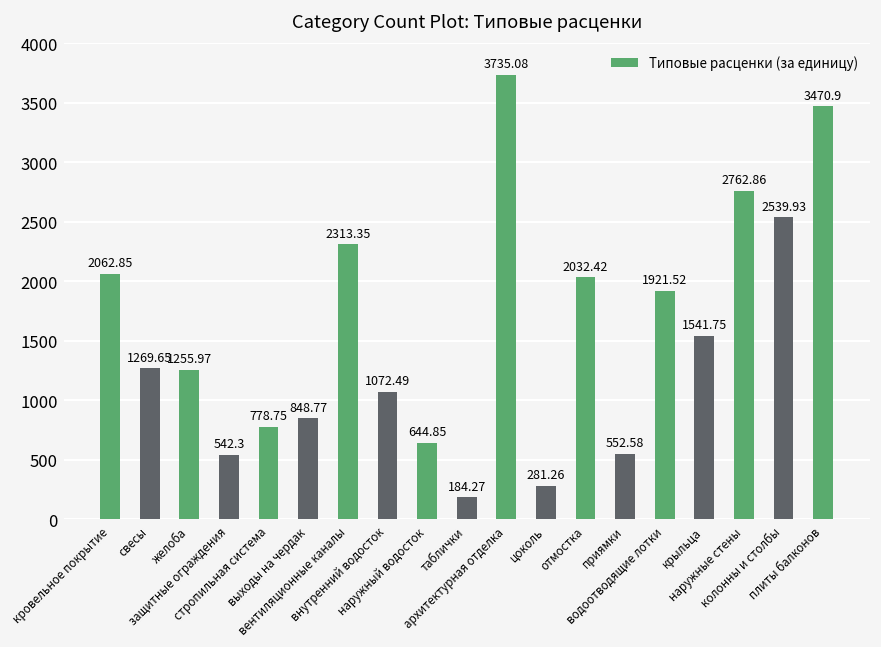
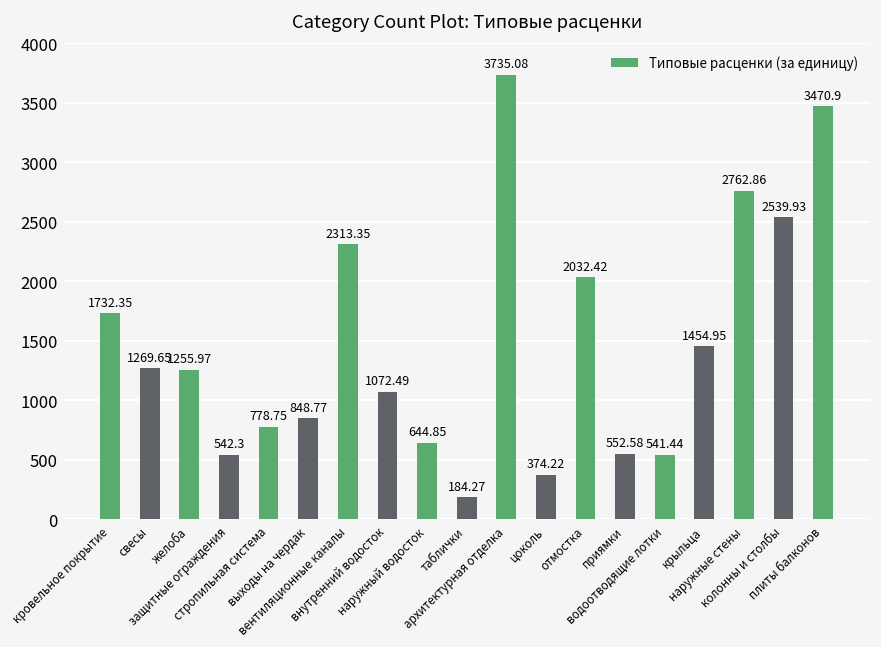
кровельное покрытие: 2062.85 -> 1732.35
цоколь: 281.26 -> 374.22
водоотводящие лотки: 1921.52 -> 541.44
крыльца: 1541.75 -> 1454.95
